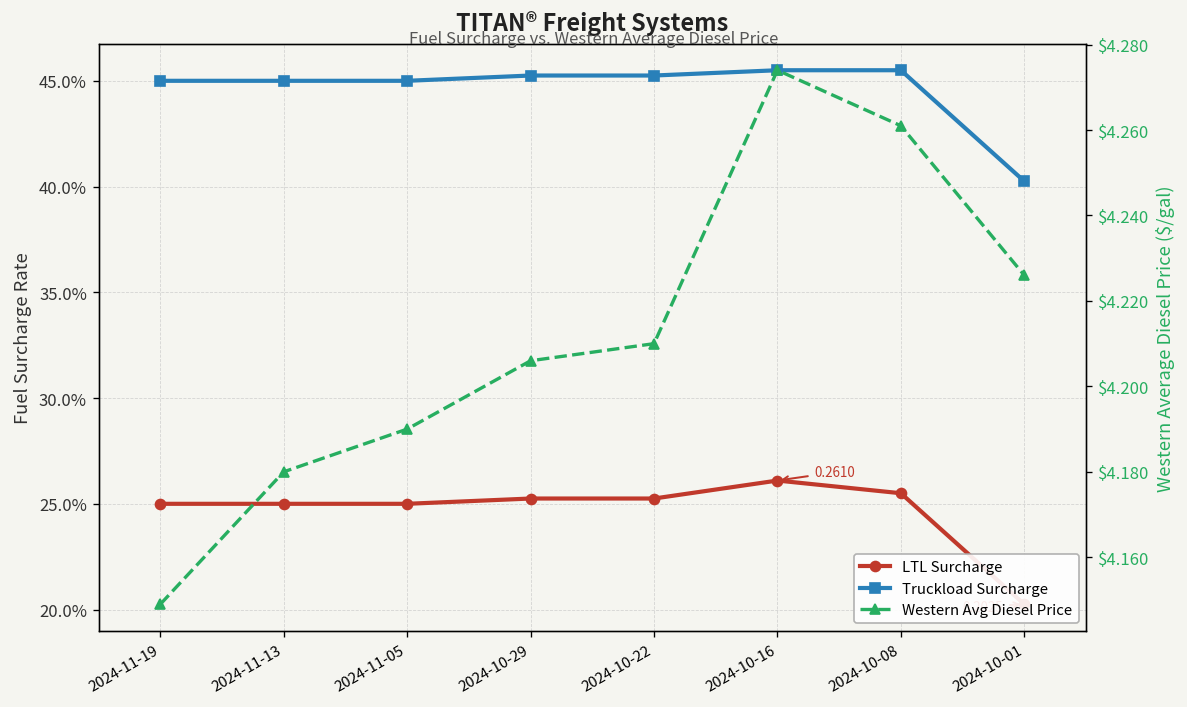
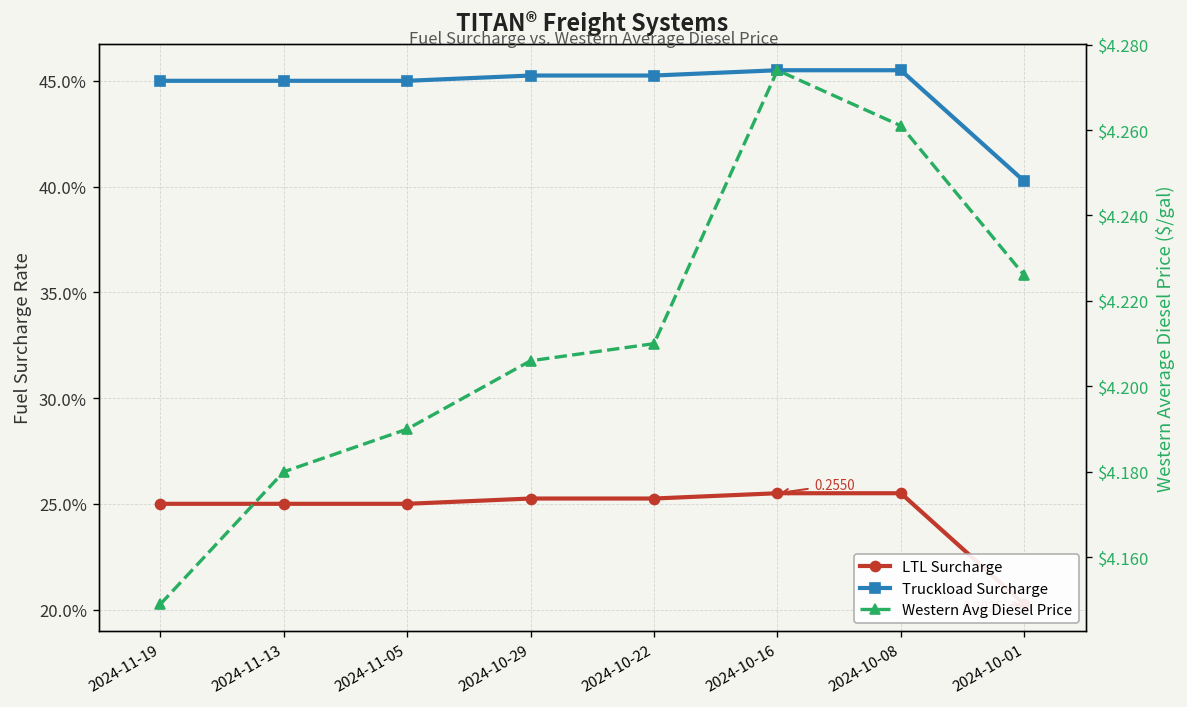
LTL Surcharge, 2024-10-16: 0.2610 -> 0.2550
